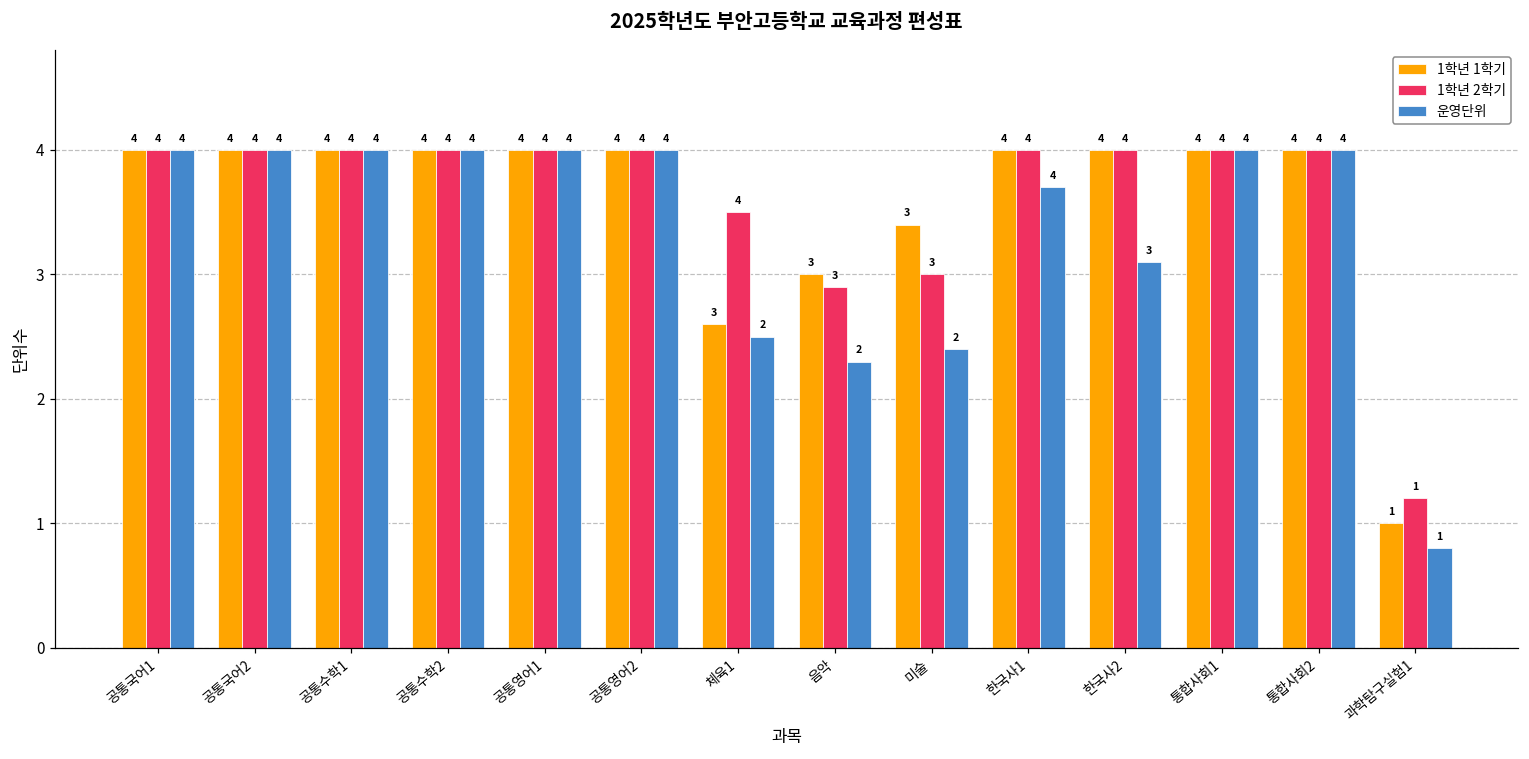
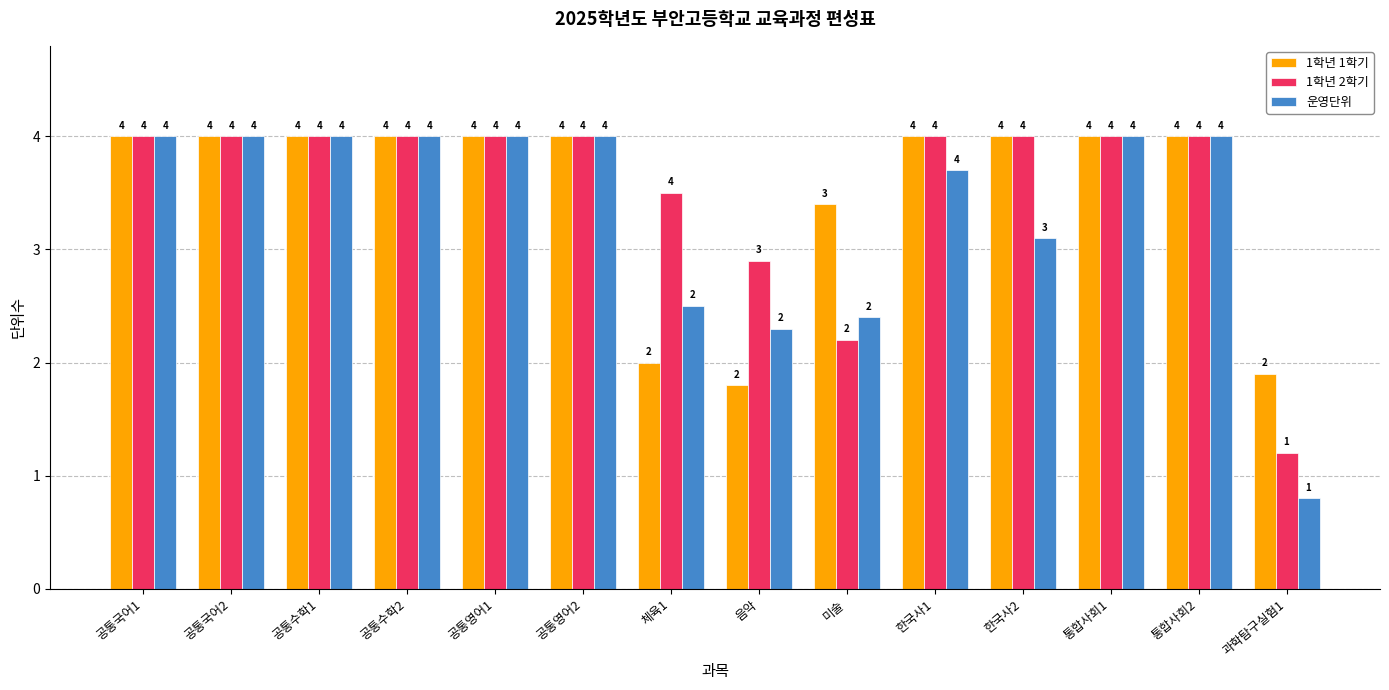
1학년 1학기, 체육1: 3 -> 2
1학년 1학기, 음악: 3 -> 2
1학년 2학기, 미술: 3 -> 2
1학년 1학기, 과학탐구실험1: 1 -> 2
